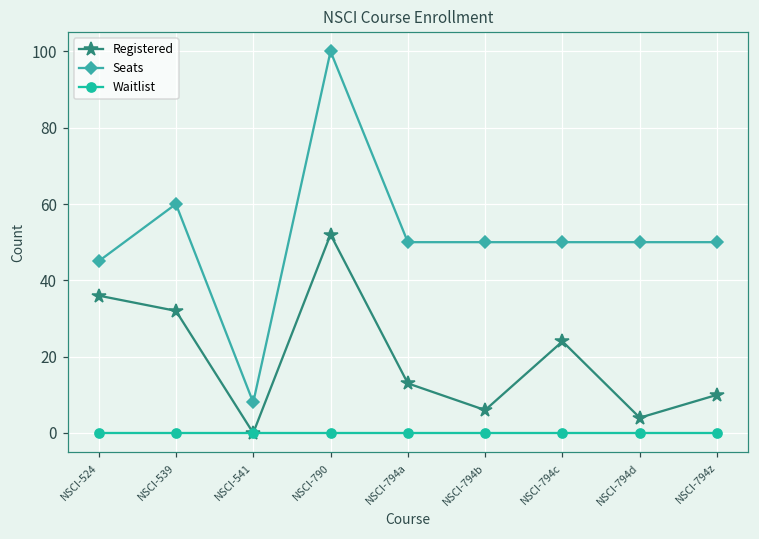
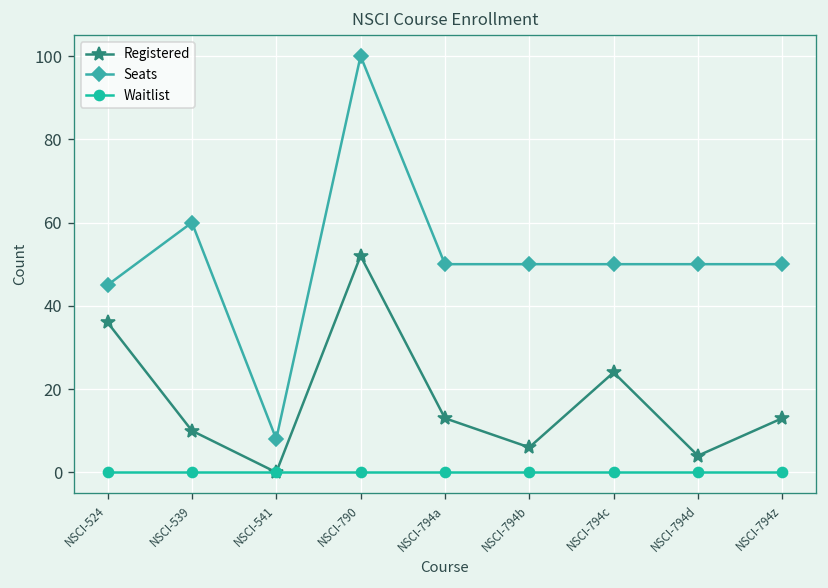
Registered, NSCI-539: 32 -> 10
Registered, NSCI-794z: 10 -> 13
